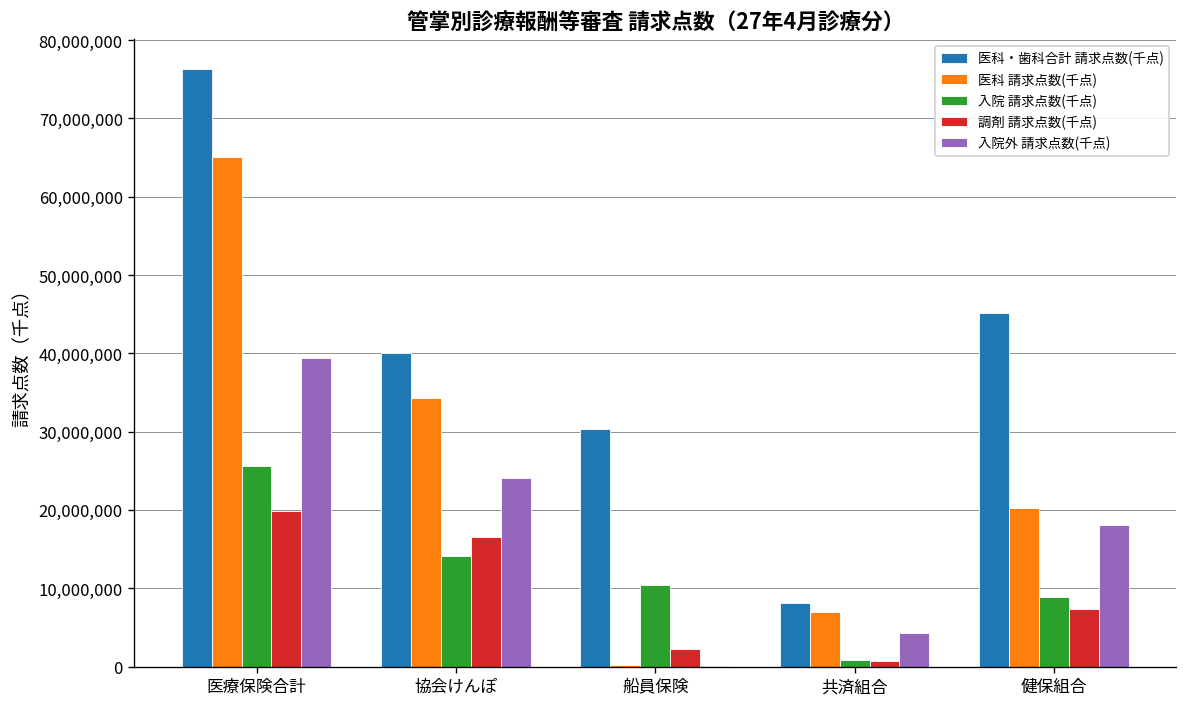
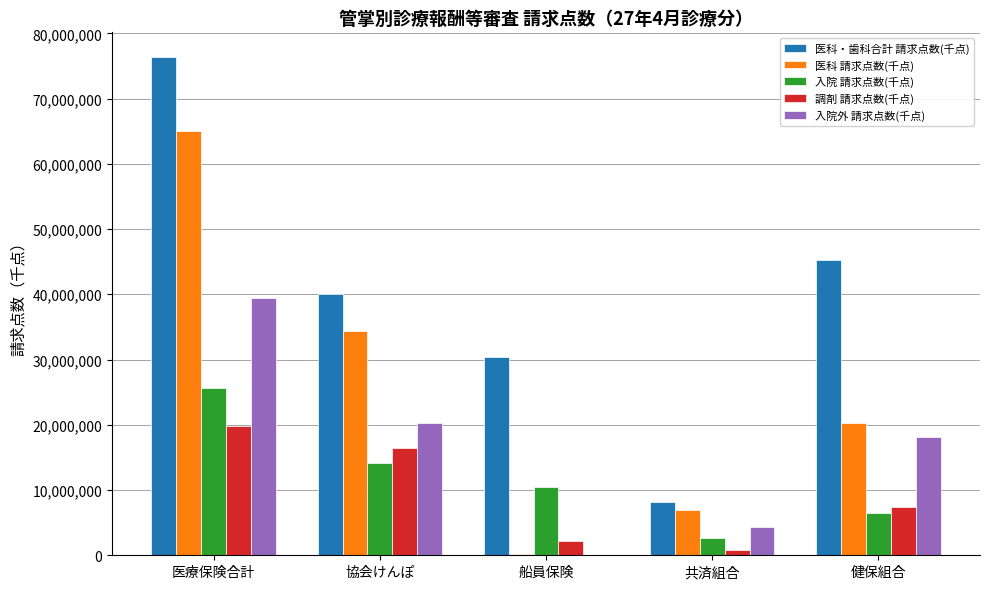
入院外 請求点数(千点), 協会けんぽ: 24,000,000 -> 20,000,000
入院 請求点数(千点), 共済組合: 1,000,000 -> 3,000,000
入院 請求点数(千点), 健保組合: 9,000,000 -> 7,000,000
